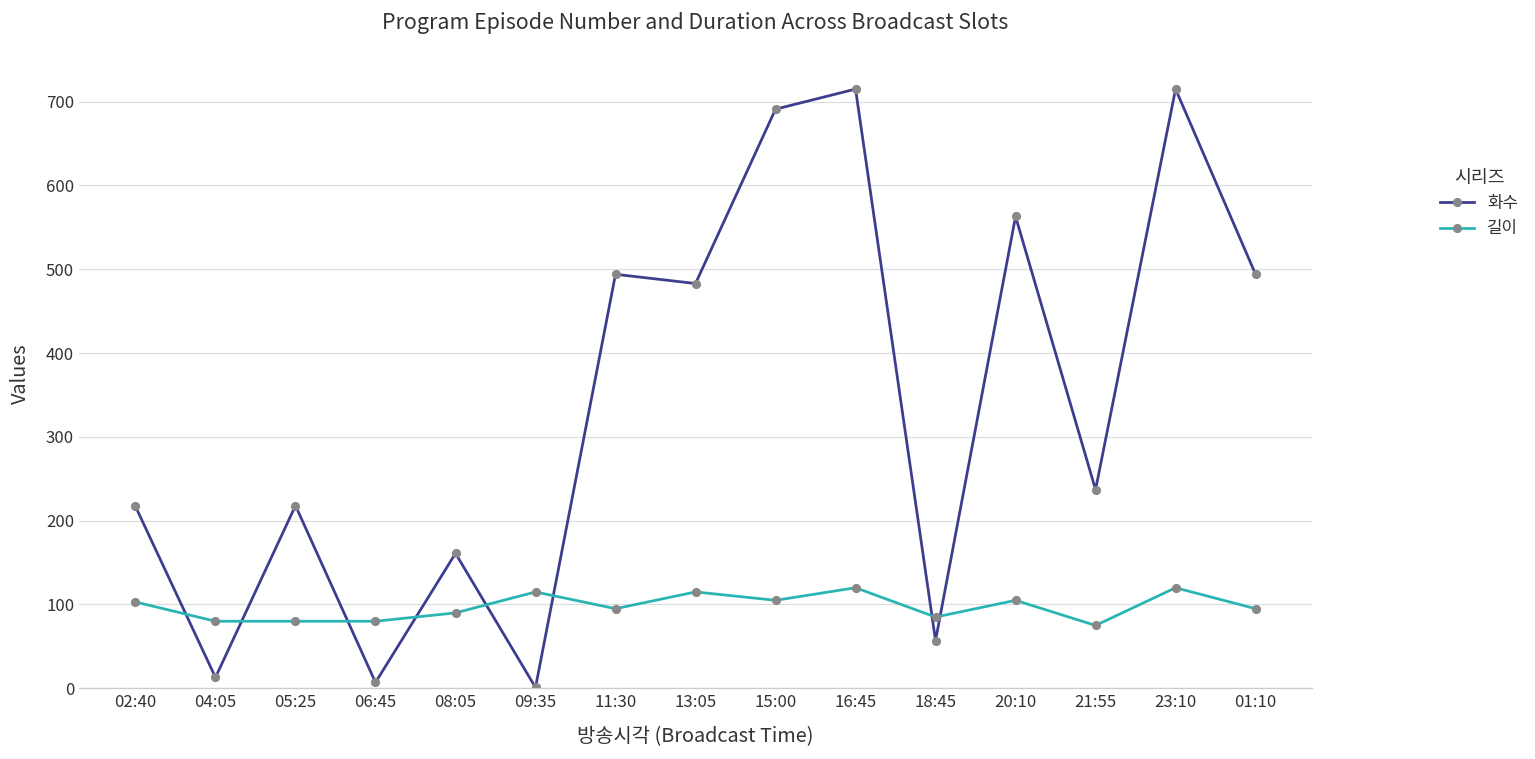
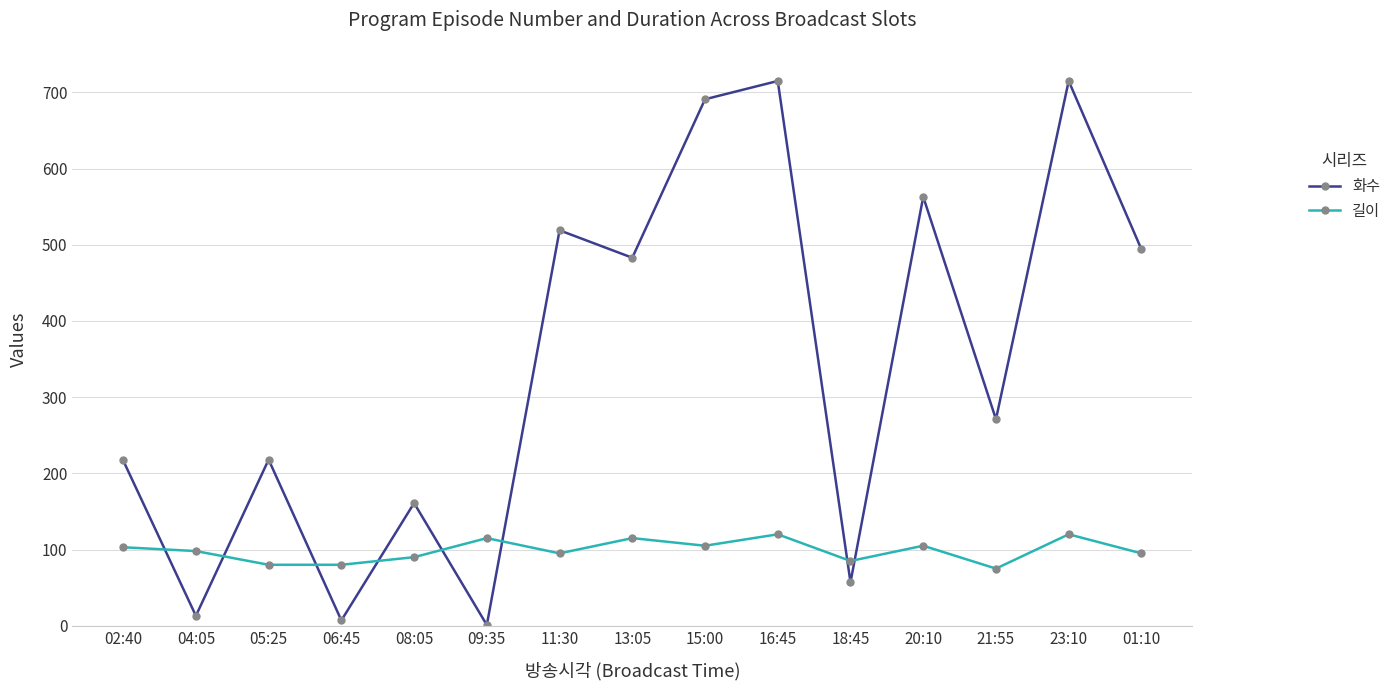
길이, 04:05: 80 -> 100
화수, 11:30: 490 -> 520
화수, 21:55: 240 -> 270
